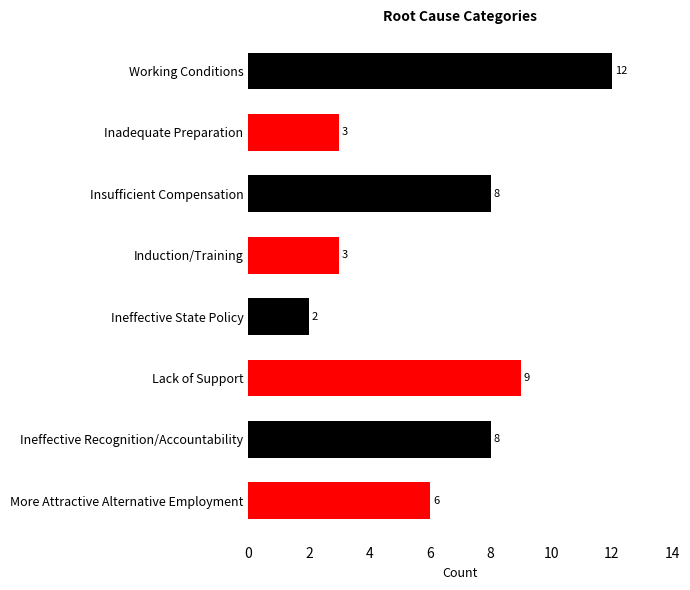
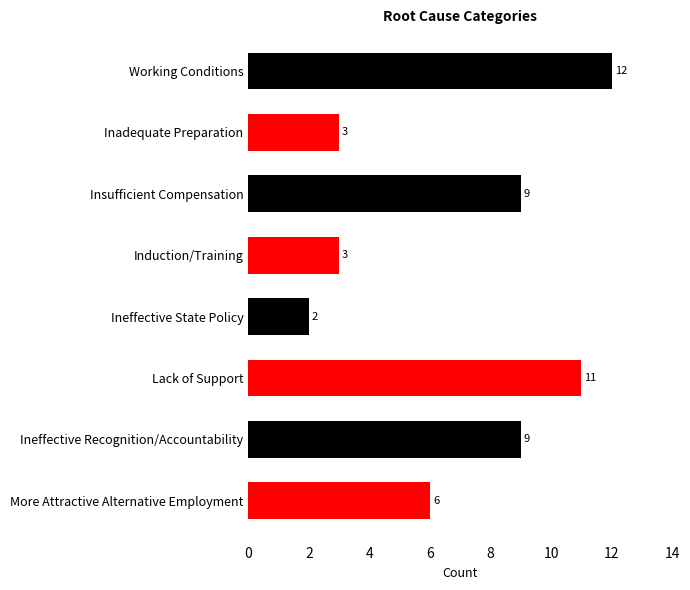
Insufficient Compensation: 8 -> 9
Lack of Support: 9 -> 11
Ineffective Recognition/Accountability: 8 -> 9
